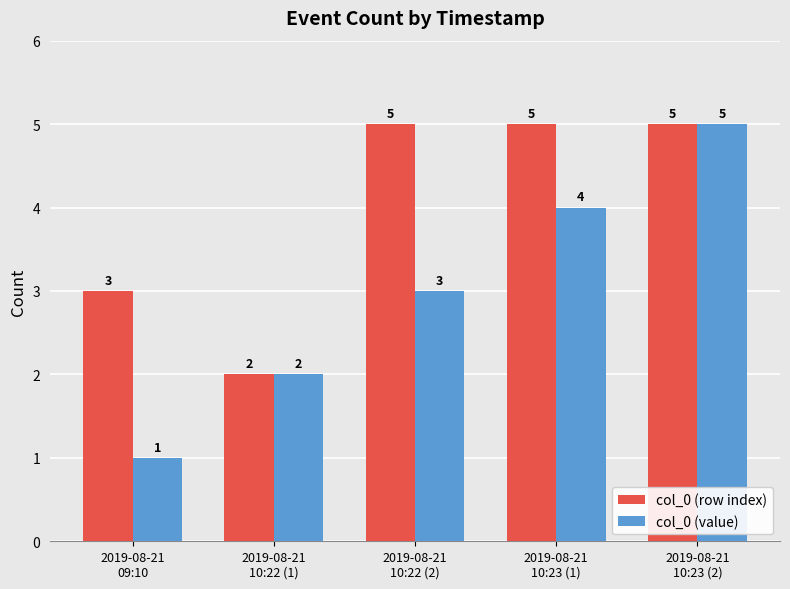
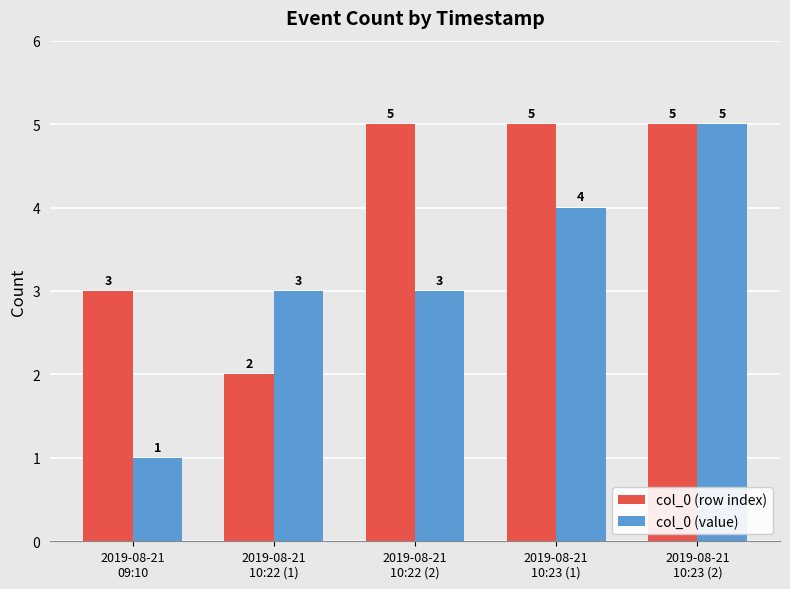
col_0 (value), 2019-08-21 10:22 (1): 2 -> 3
